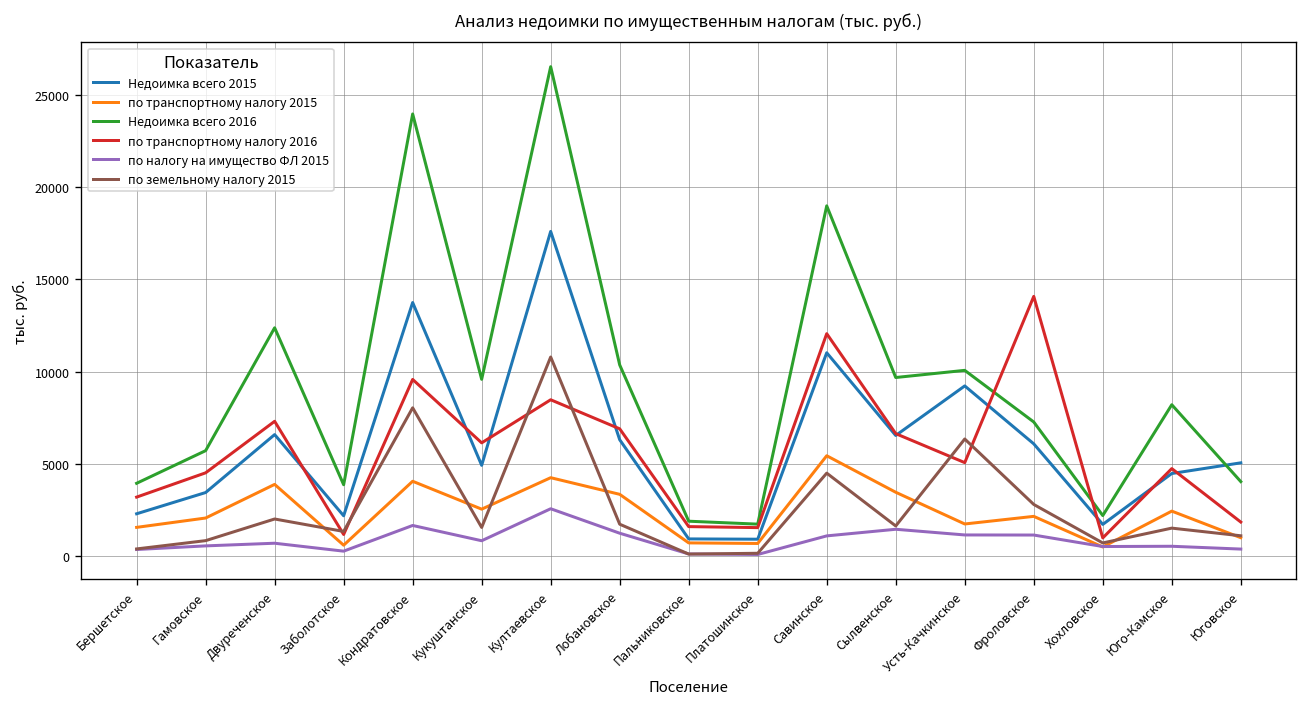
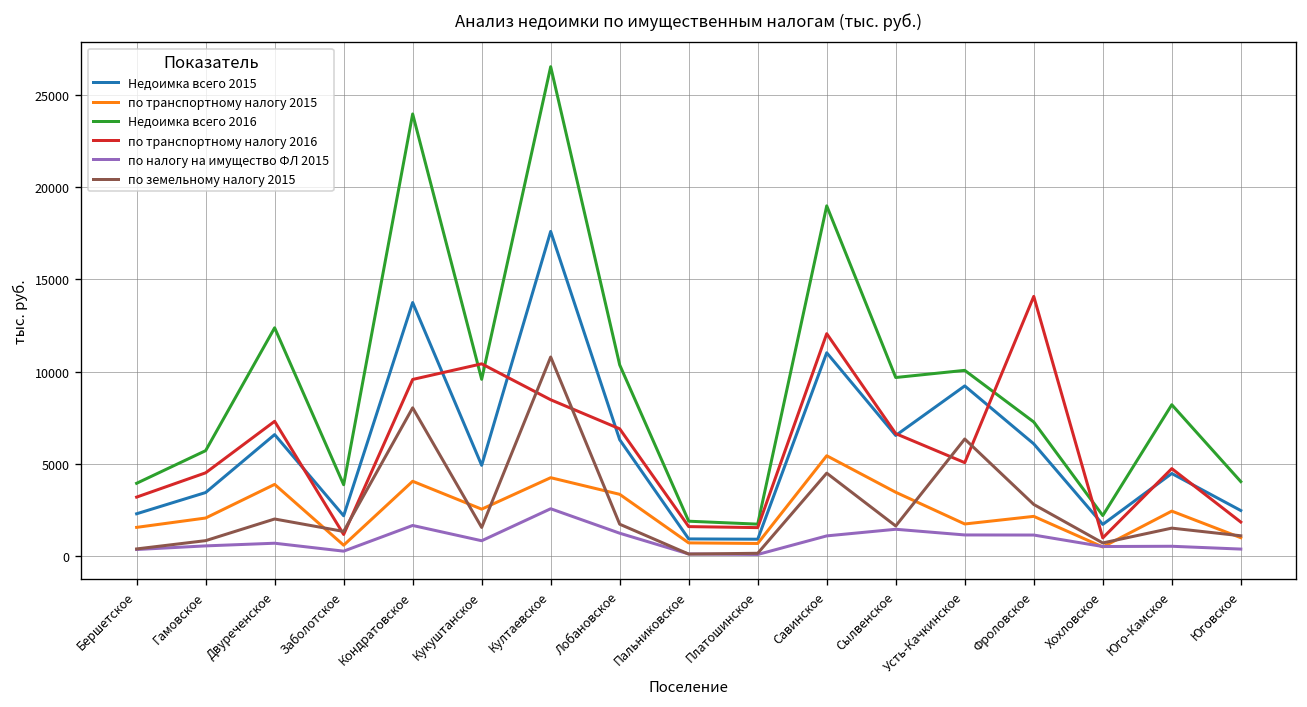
по транспортному налогу 2016, Кукуштанское: 6100 -> 10400
Недоимка всего 2015, Юговское: 5100 -> 2500
